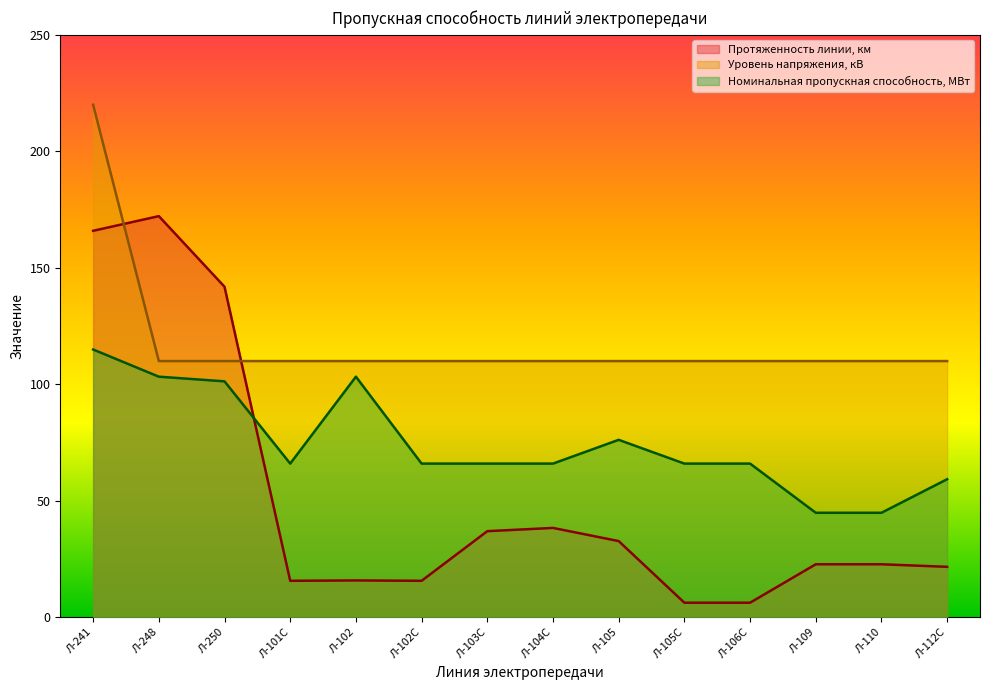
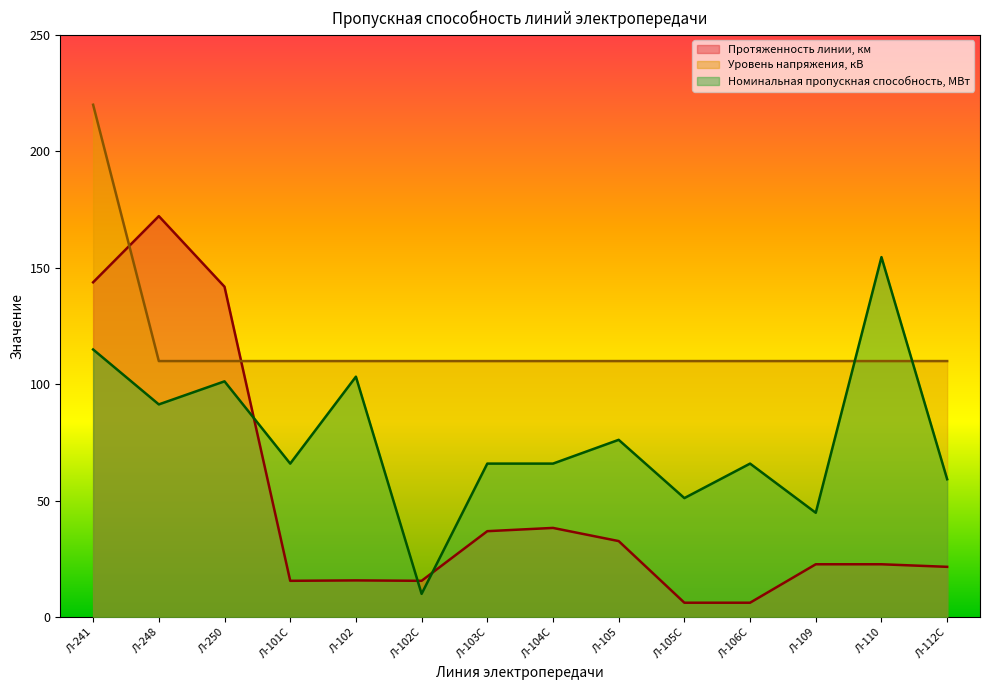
Протяженность линии, км, Л-241: 166 -> 144
Номинальная пропускная способность, МВт, Л-248: 103 -> 91
Номинальная пропускная способность, МВт, Л-102С: 66 -> 10
Номинальная пропускная способность, МВт, Л-105С: 66 -> 51
Номинальная пропускная способность, МВт, Л-110: 45 -> 155
